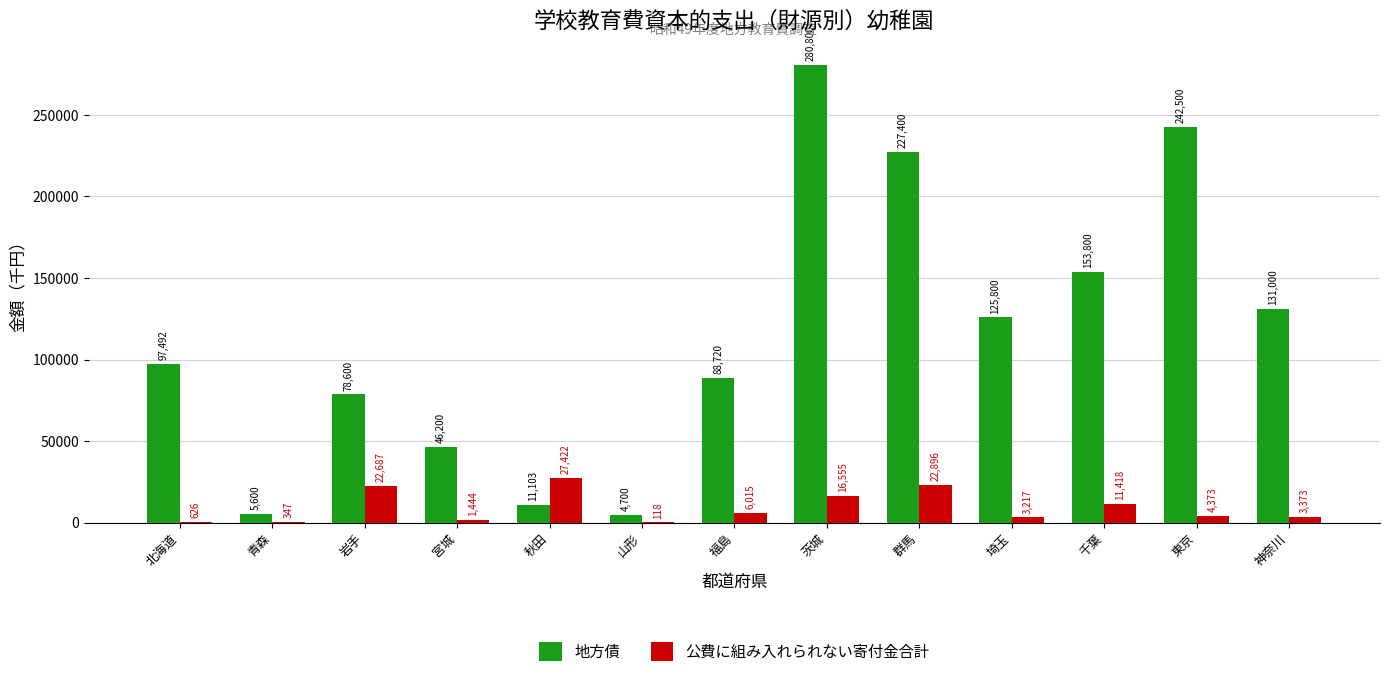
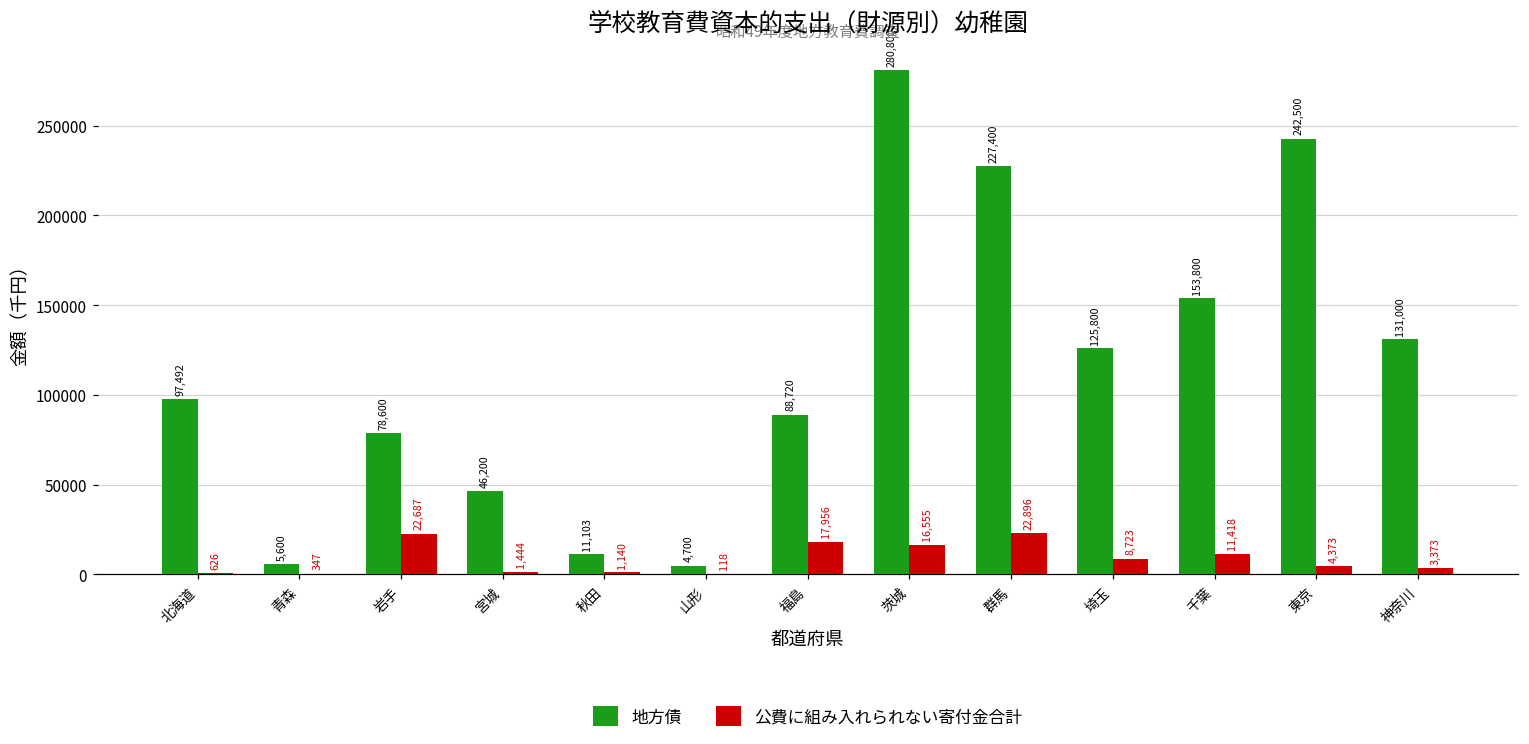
公費に組み入れられない寄付金合計, 秋田: 27,422 -> 1,140
公費に組み入れられない寄付金合計, 福島: 6,015 -> 17,956
公費に組み入れられない寄付金合計, 埼玉: 3,217 -> 8,723
